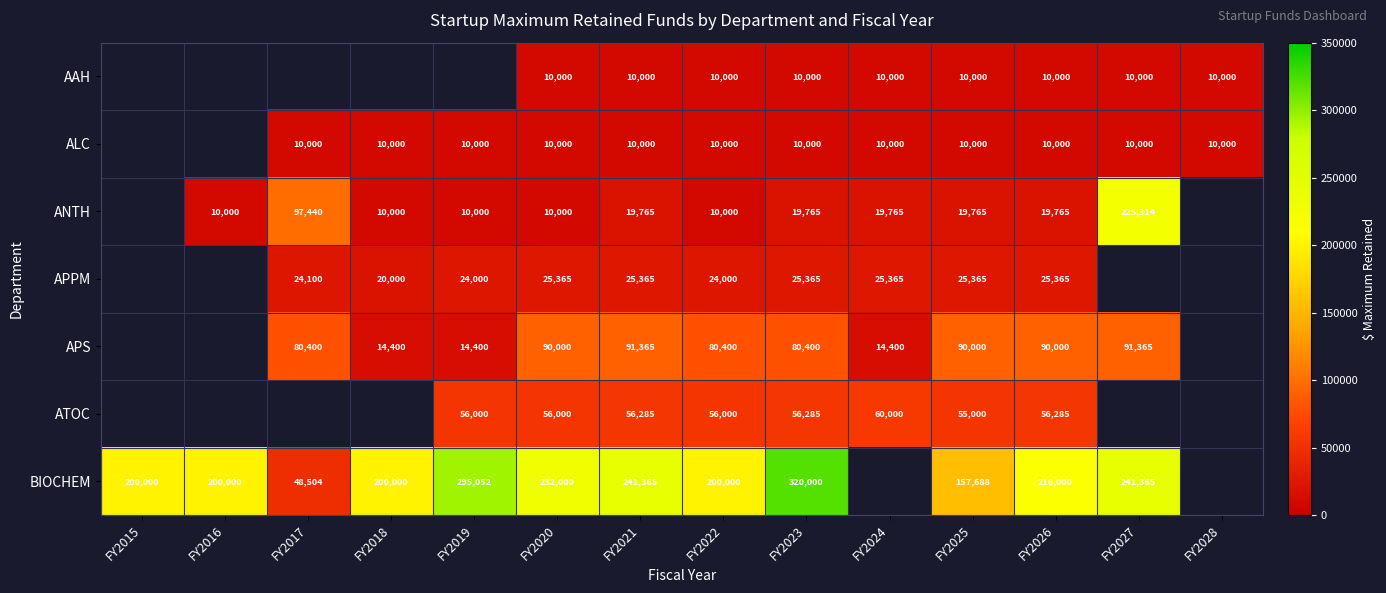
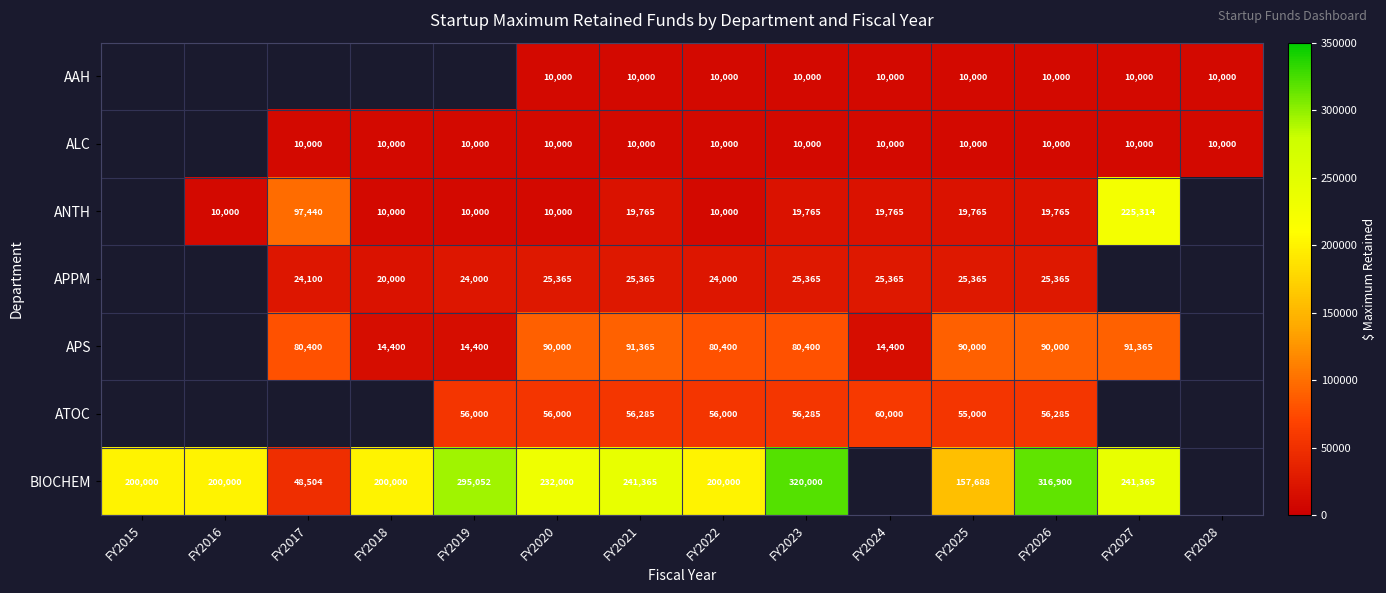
BIOCHEM, FY2026: 216,000 -> 316,900
